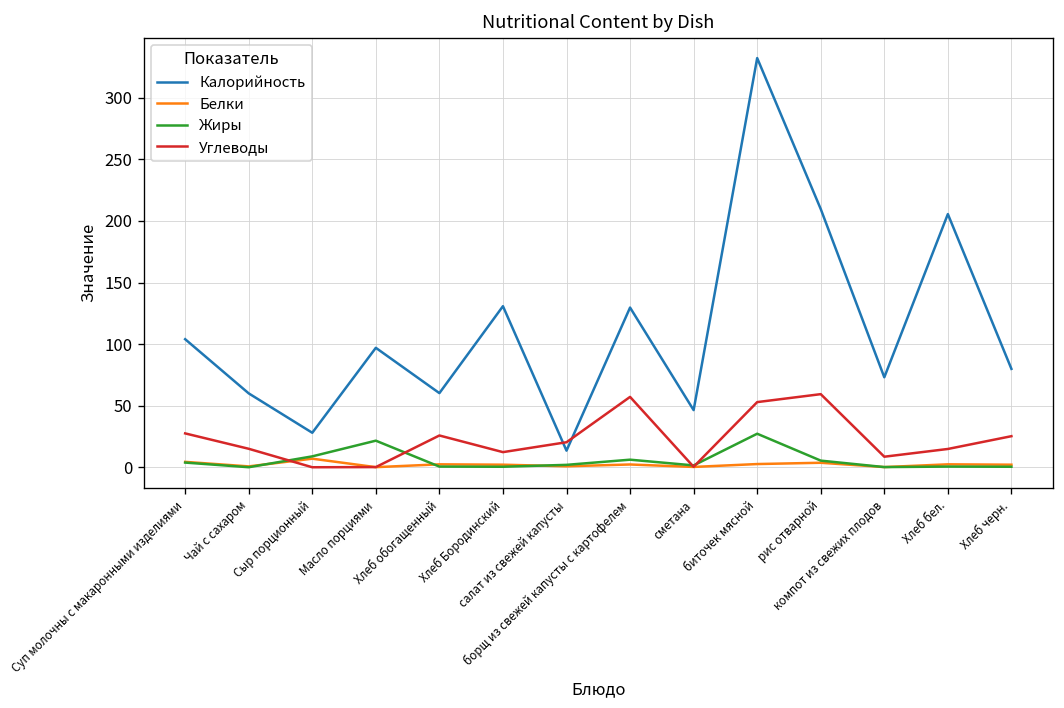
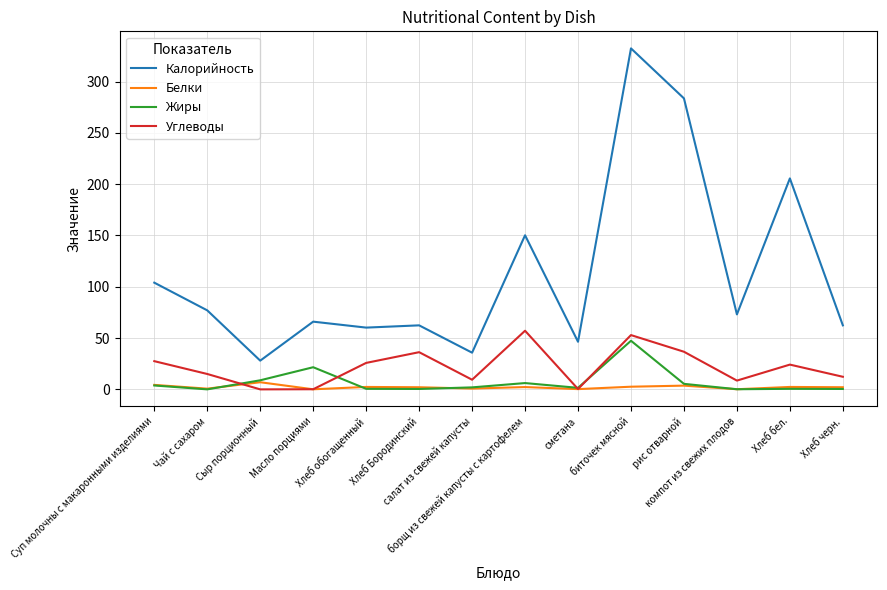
Калорийность, Чай с сахаром: 60 -> 77
Калорийность, Масло порциями: 97 -> 66
Калорийность, Хлеб Бородинский: 131 -> 62
Углеводы, Хлеб Бородинский: 12 -> 36
Калорийность, салат из свежей капусты: 13 -> 36
Углеводы, салат из свежей капусты: 20 -> 9
Калорийность, борщ из свежей капусты с картофелем: 130 -> 150
Жиры, биточек мясной: 27 -> 47
Калорийность, рис отварной: 210 -> 284
Углеводы, рис отварной: 59 -> 37
Углеводы, Хлеб бел.: 15 -> 24
Калорийность, Хлеб черн.: 80 -> 62
Углеводы, Хлеб черн.: 25 -> 12
